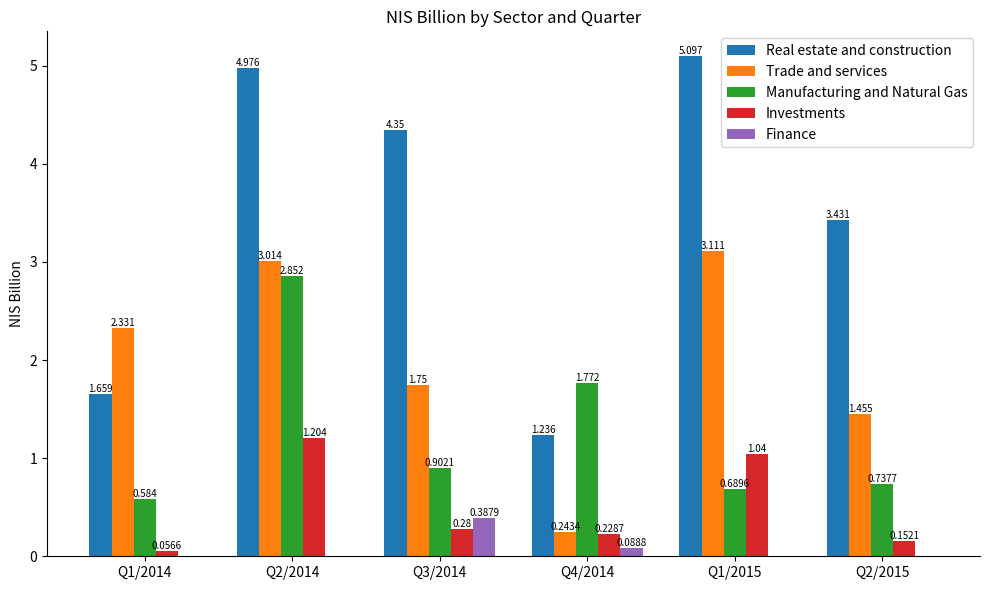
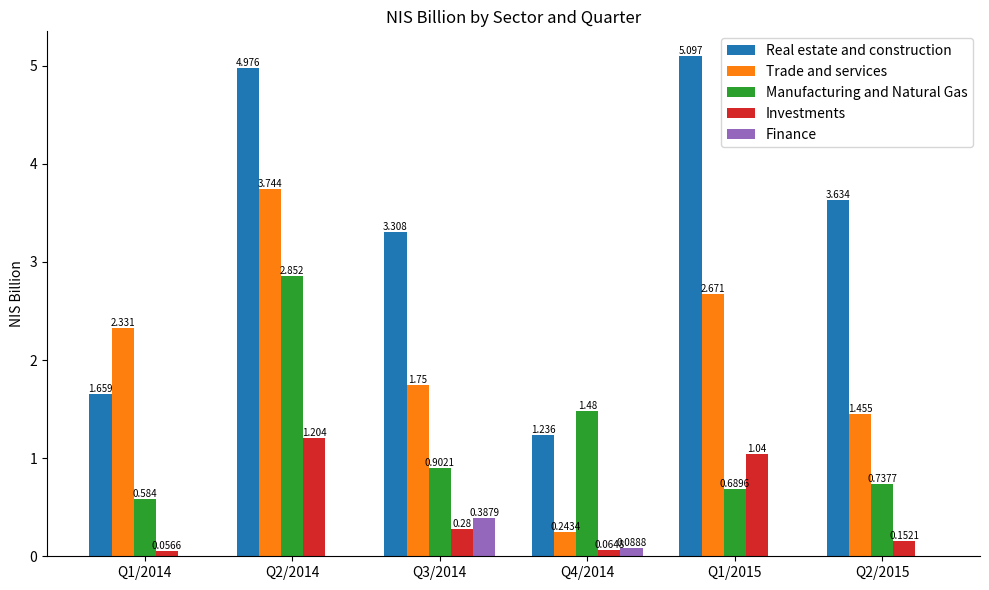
Trade and services, Q2/2014: 3.014 -> 3.744
Real estate and construction, Q3/2014: 4.35 -> 3.308
Manufacturing and Natural Gas, Q4/2014: 1.772 -> 1.48
Investments, Q4/2014: 0.2287 -> 0.0648
Trade and services, Q1/2015: 3.111 -> 2.671
Real estate and construction, Q2/2015: 3.431 -> 3.634
